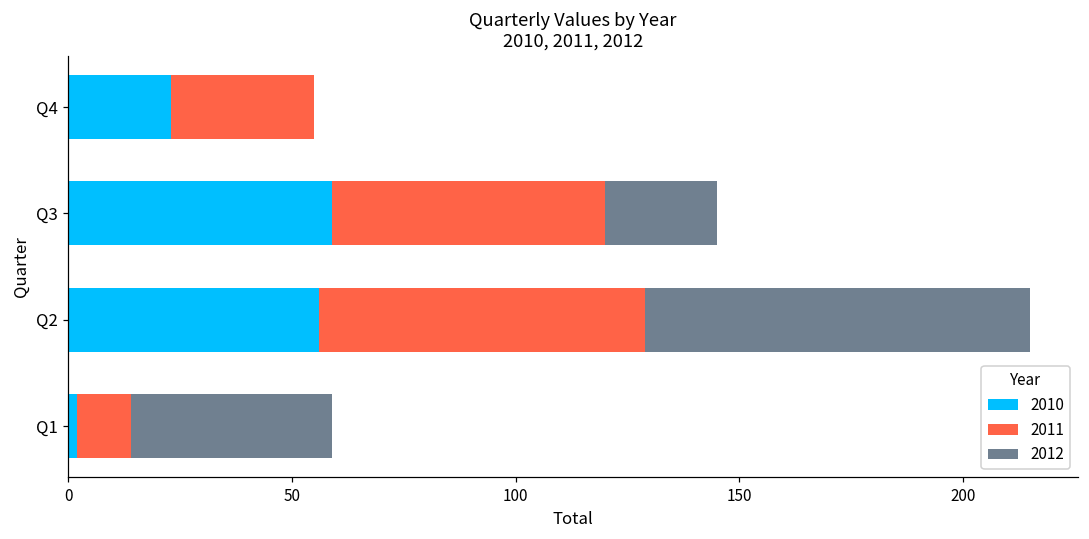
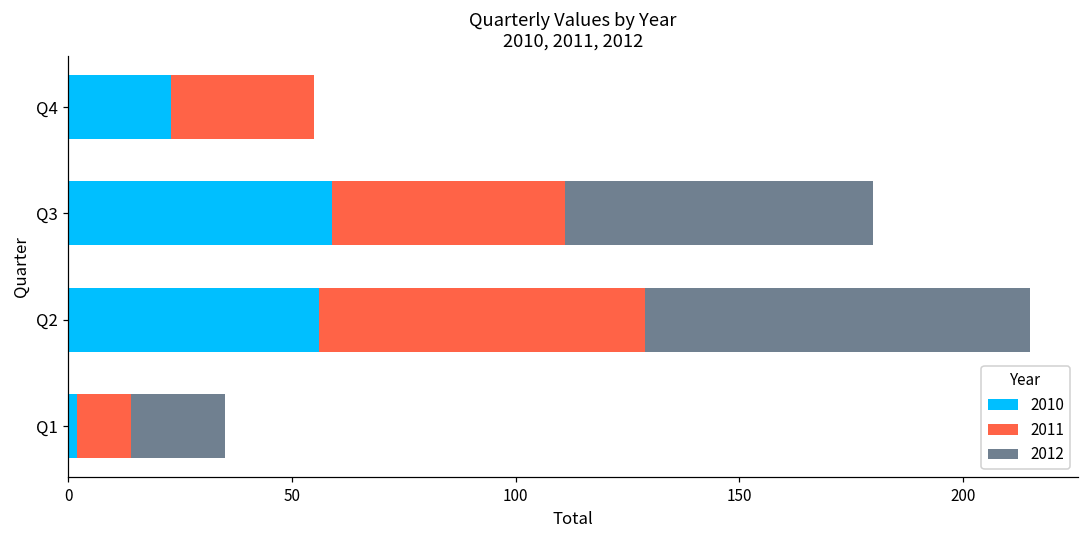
2011, Q3: 61 -> 52
2012, Q3: 25 -> 69
2012, Q1: 45 -> 21
